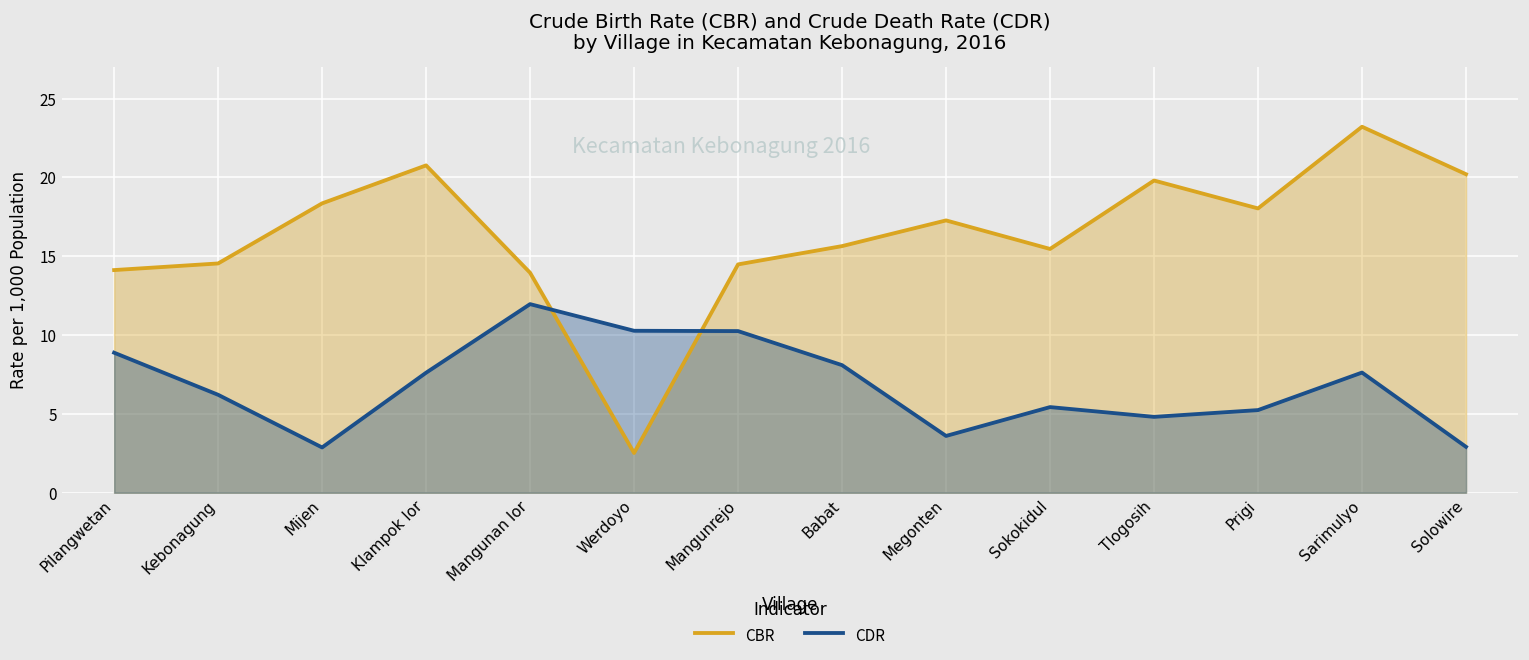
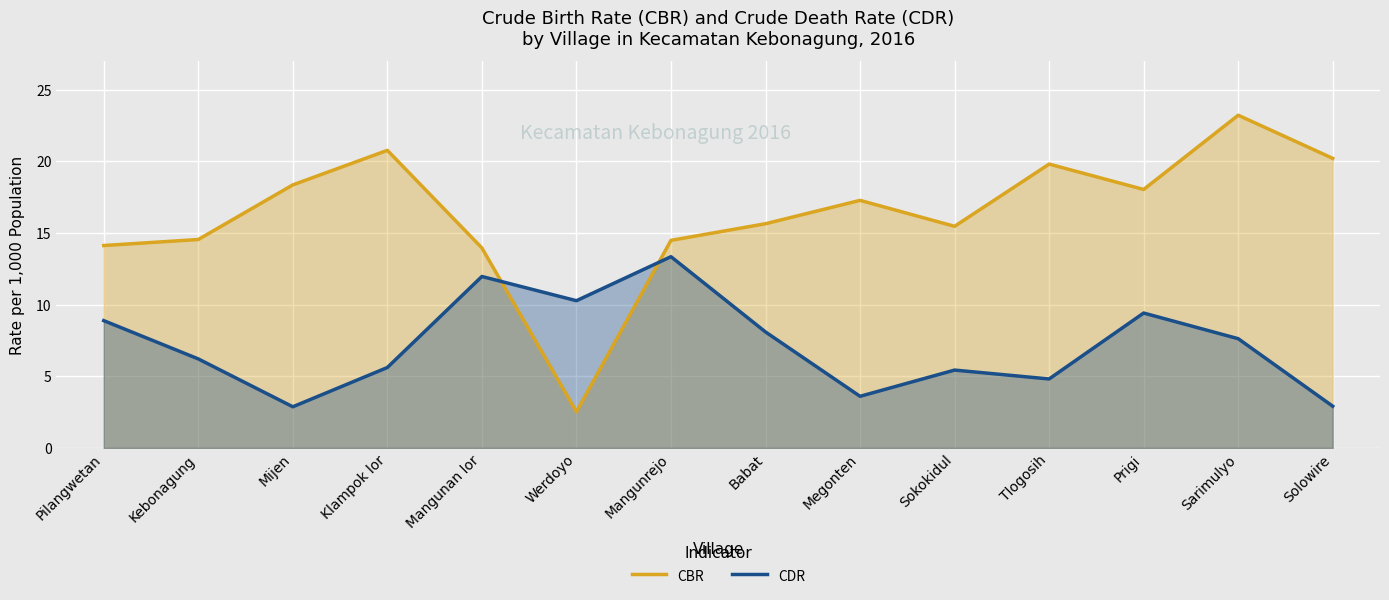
CDR, Klampok lor: 7.6 -> 5.6
CDR, Mangunrejo: 10.3 -> 13.3
CDR, Prigi: 5.2 -> 9.4
